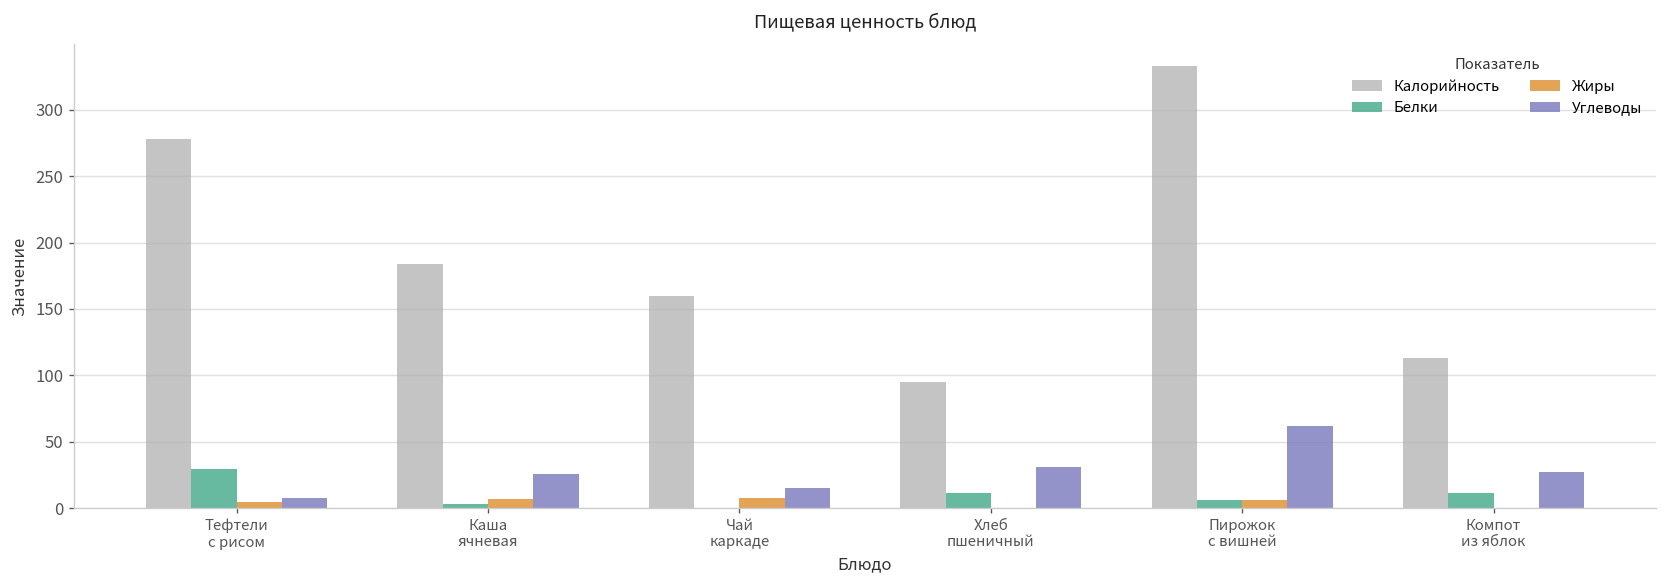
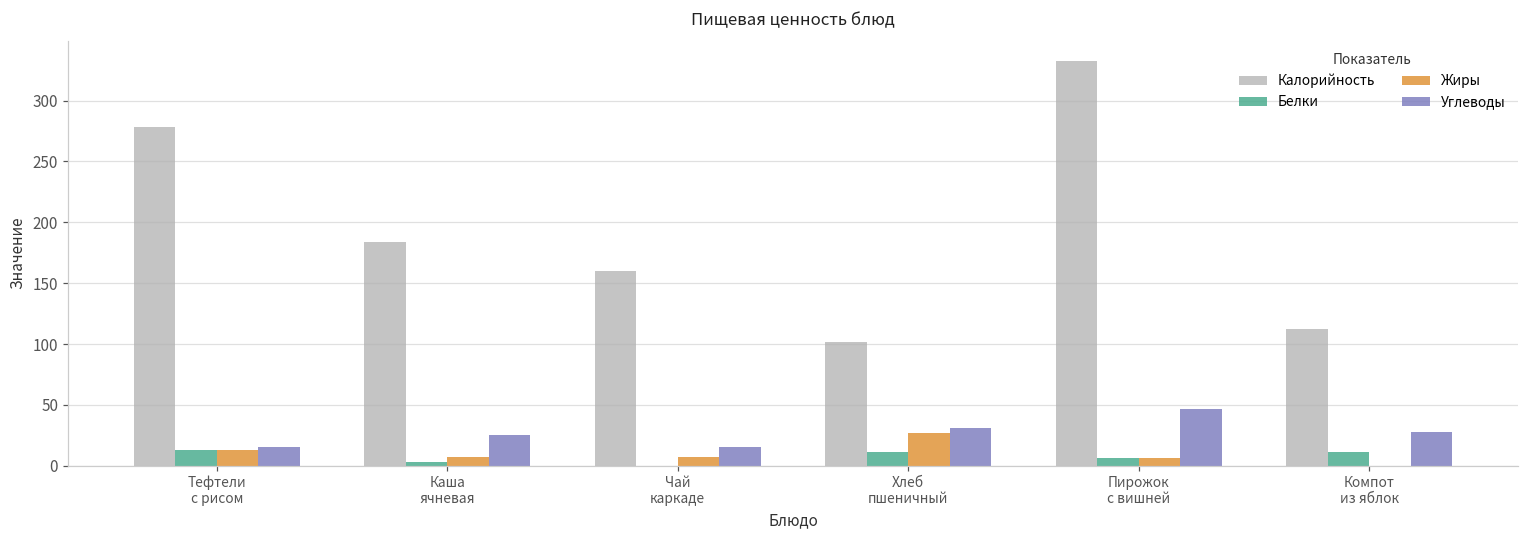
Белки, Тефтели с рисом: 30 -> 13
Жиры, Тефтели с рисом: 5 -> 13
Углеводы, Тефтели с рисом: 7 -> 16
Калорийность, Хлеб пшеничный: 95 -> 102
Жиры, Хлеб пшеничный: 0 -> 27
Углеводы, Пирожок с вишней: 62 -> 46
